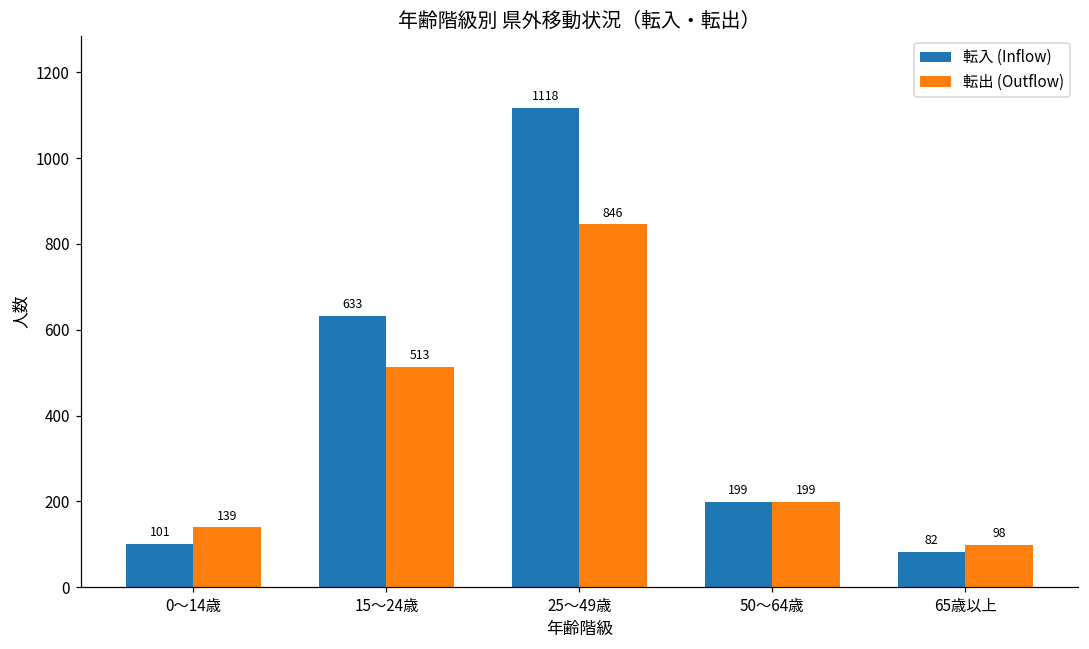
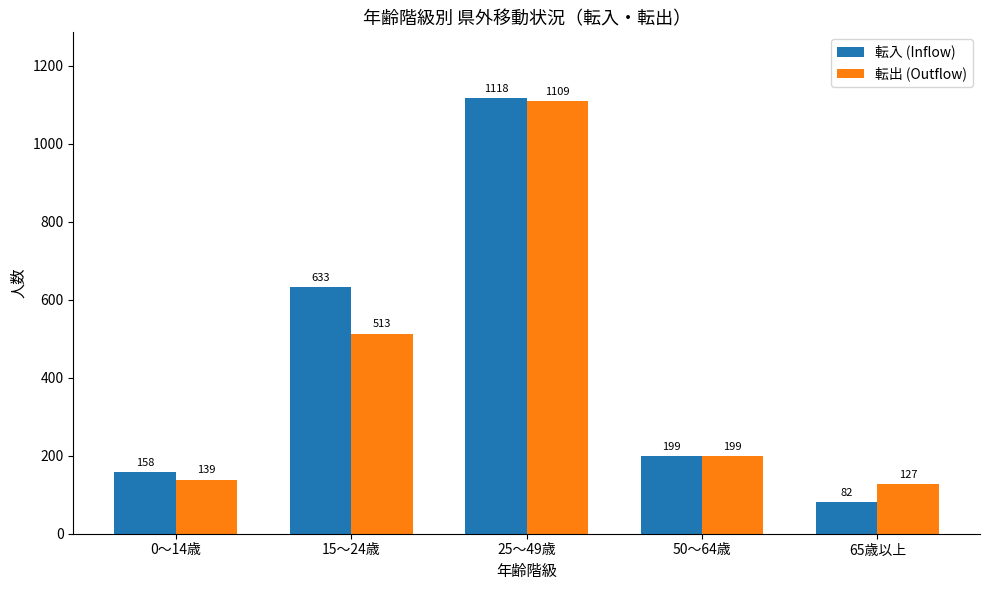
転入 (Inflow), 0～14歳: 101 -> 158
転出 (Outflow), 25～49歳: 846 -> 1109
転出 (Outflow), 65歳以上: 98 -> 127
